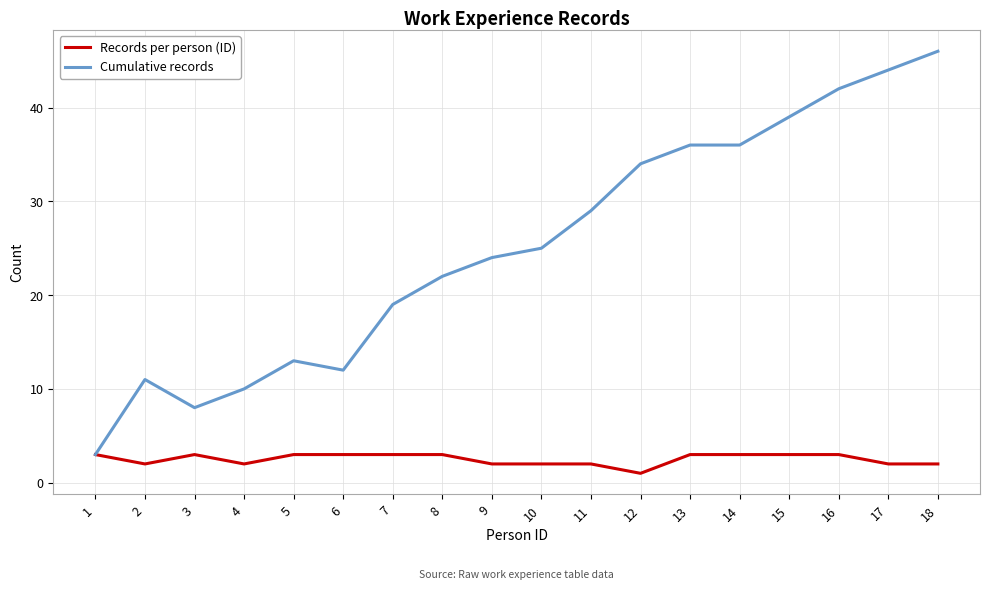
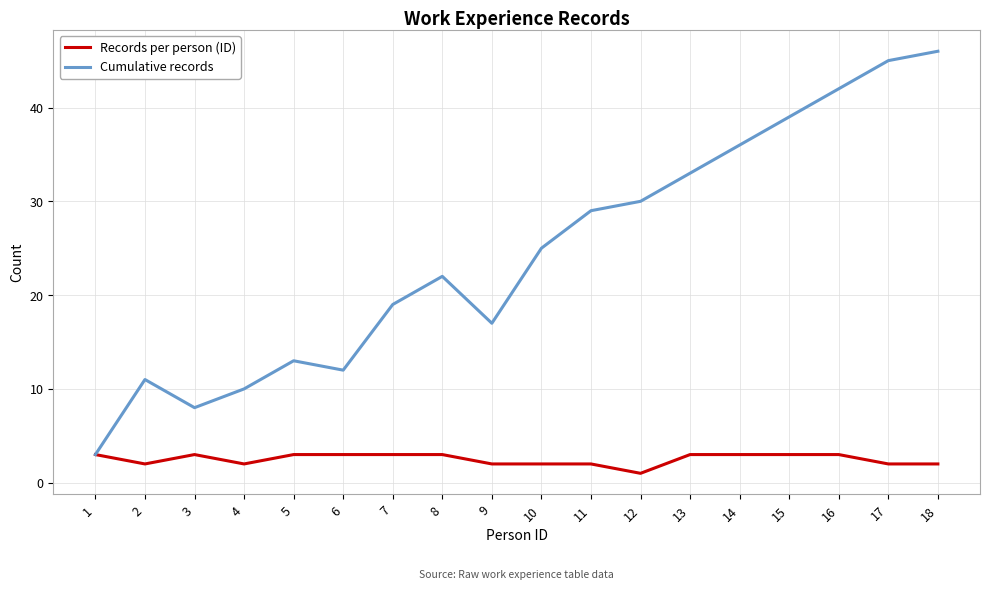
Cumulative records, 9: 24 -> 17
Cumulative records, 12: 34 -> 30
Cumulative records, 13: 36 -> 33
Cumulative records, 17: 44 -> 45
